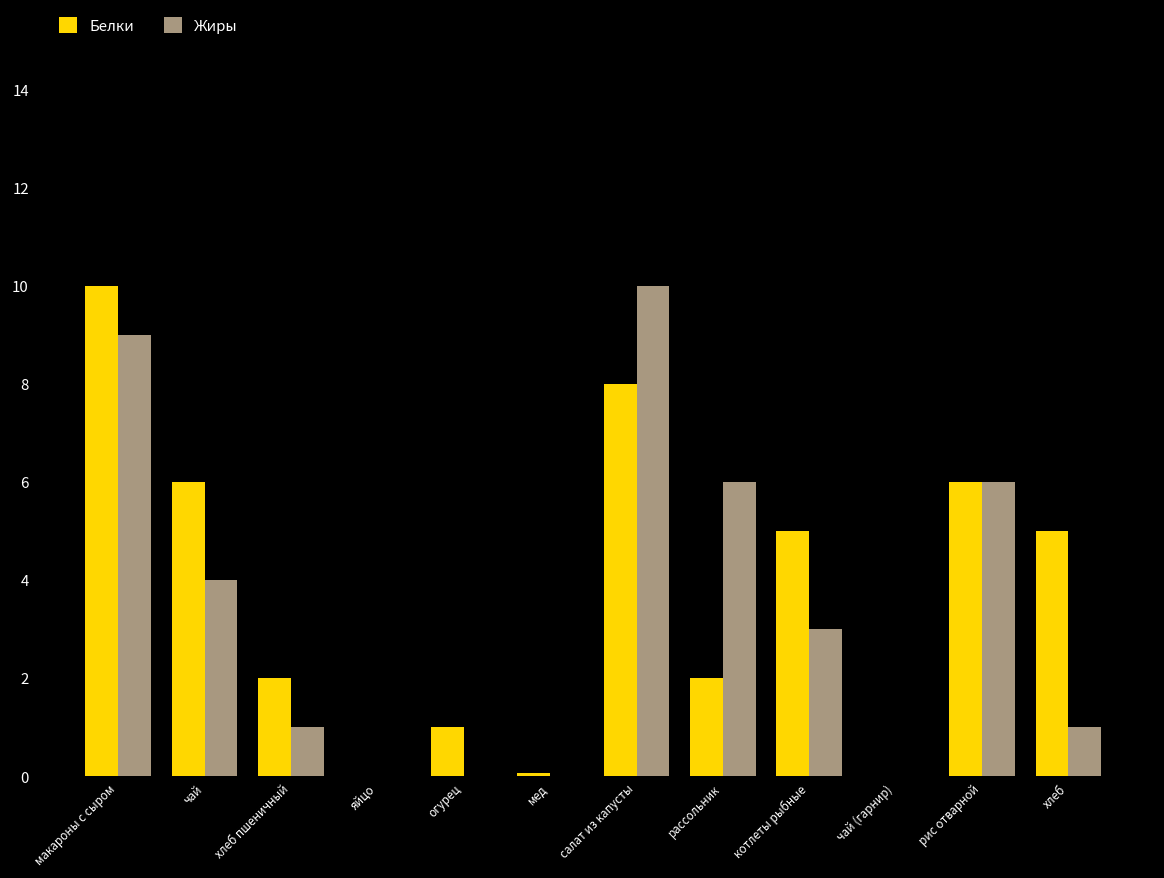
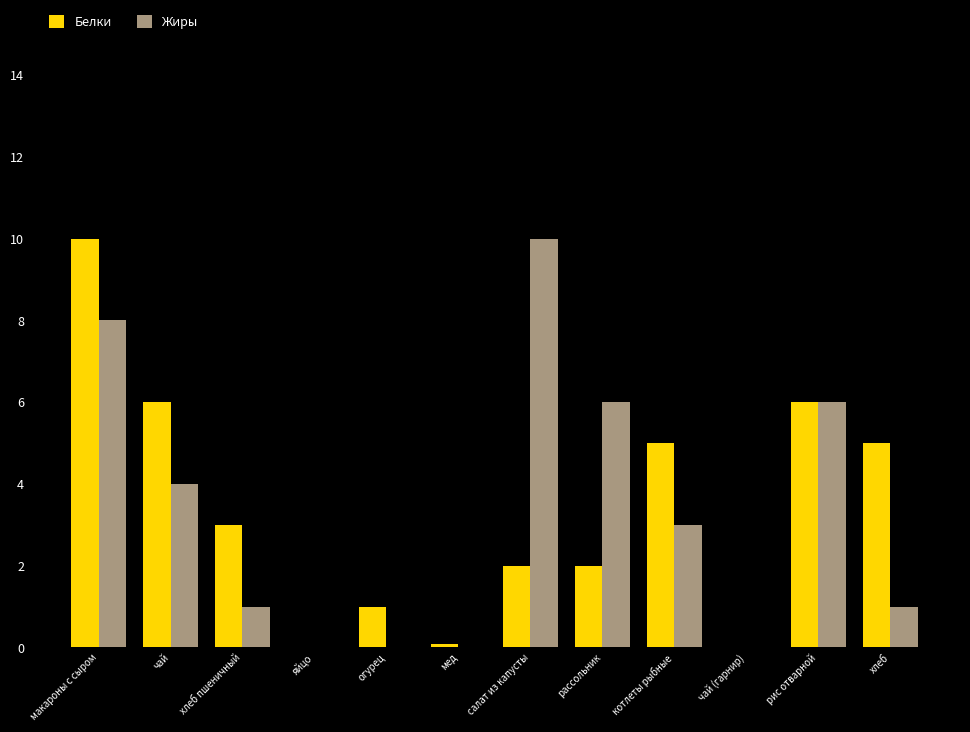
Жиры, макароны с сыром: 9 -> 8
Белки, хлеб пшеничный: 2 -> 3
Белки, салат из капусты: 8 -> 2
